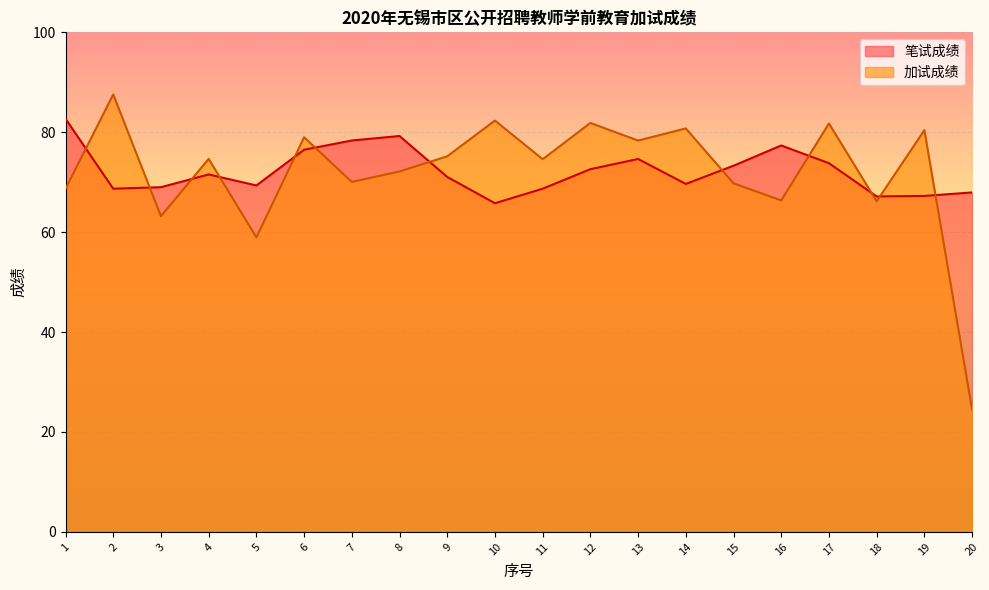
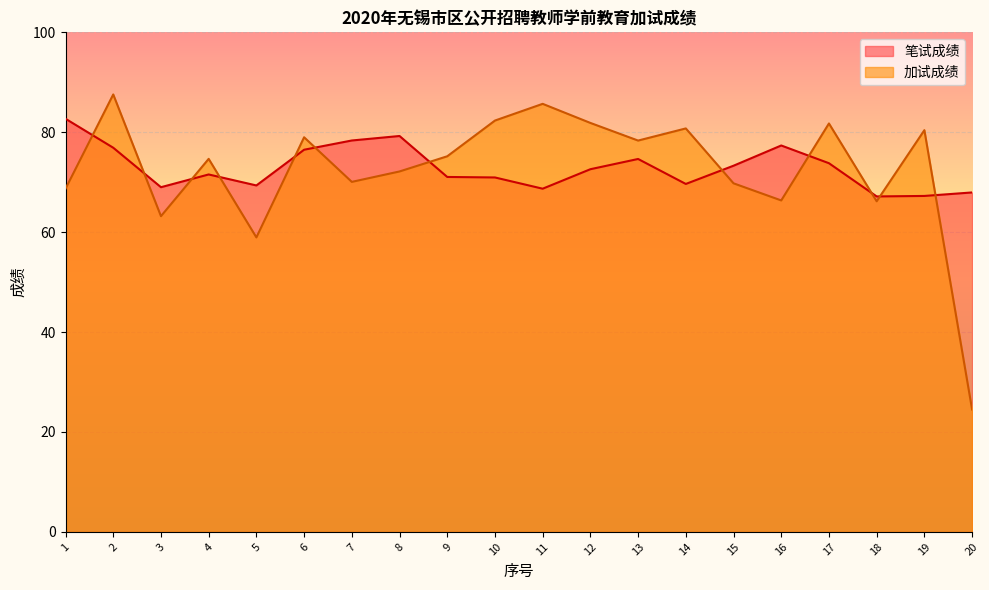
笔试成绩, 2: 69 -> 77
笔试成绩, 10: 66 -> 71
加试成绩, 11: 75 -> 86
